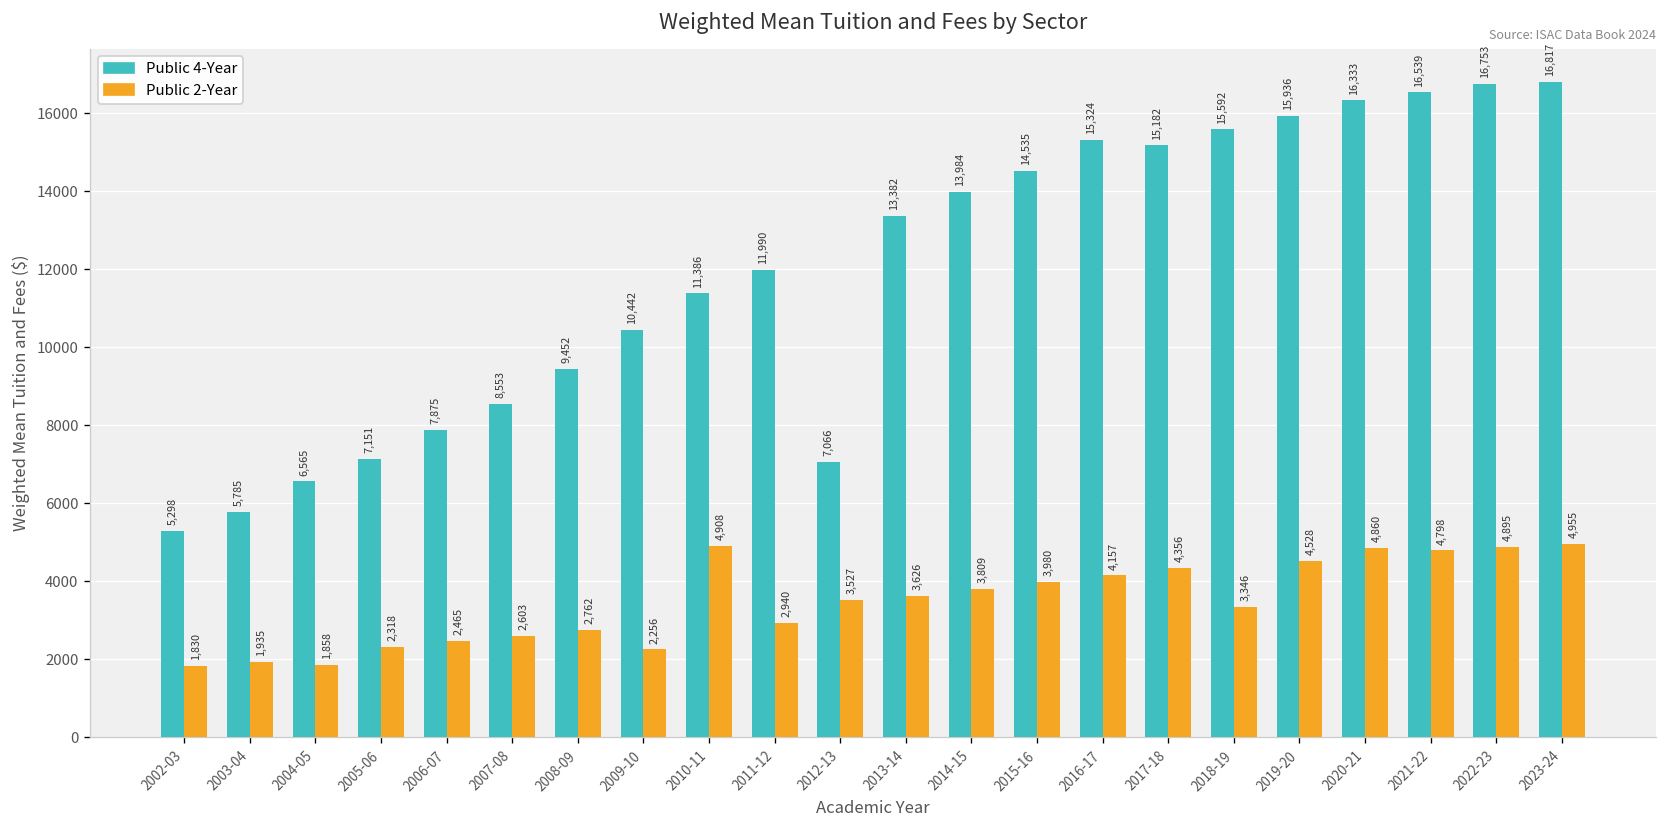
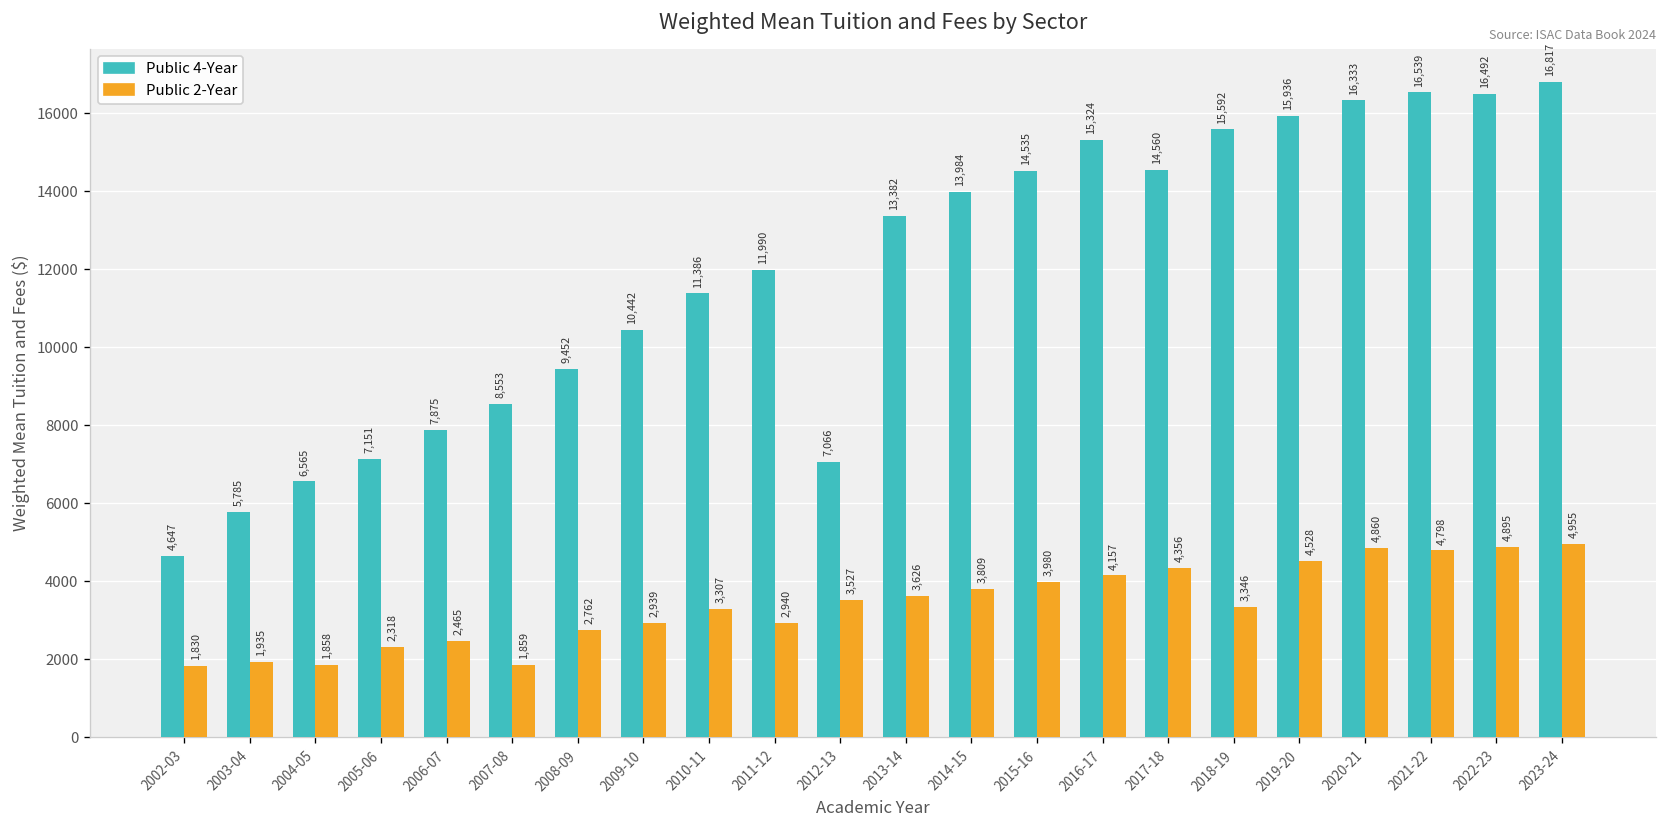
Public 4-Year, 2002-03: 5,298 -> 4,647
Public 2-Year, 2007-08: 2,603 -> 1,859
Public 2-Year, 2009-10: 2,256 -> 2,939
Public 2-Year, 2010-11: 4,908 -> 3,307
Public 4-Year, 2017-18: 15,182 -> 14,560
Public 4-Year, 2022-23: 16,753 -> 16,492
